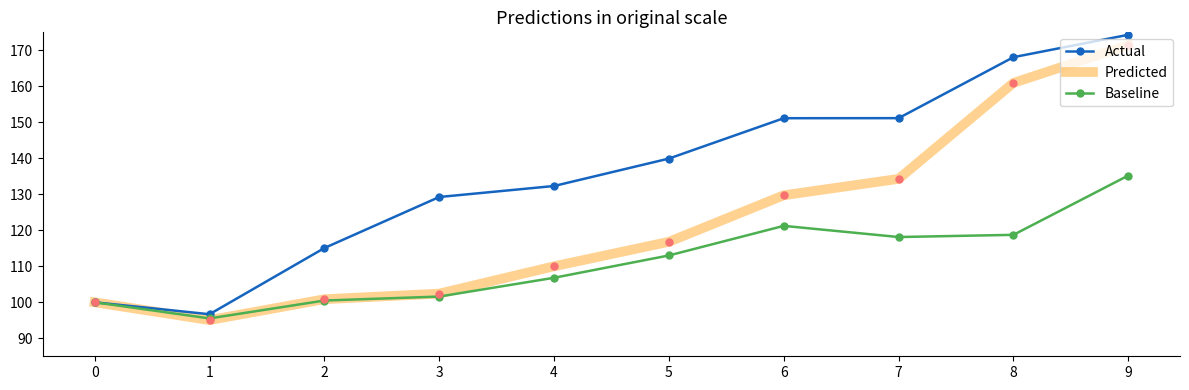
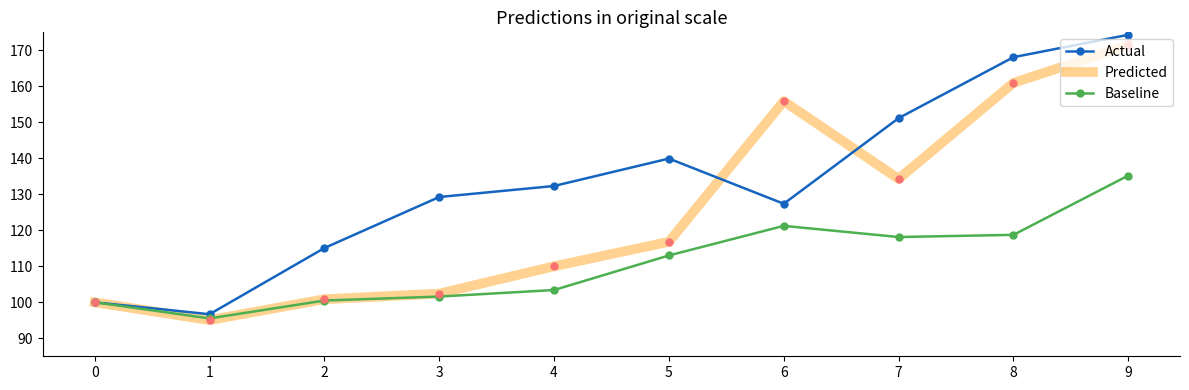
Baseline, 4: 107 -> 103
Actual, 6: 151 -> 127
Predicted, 6: 130 -> 156
